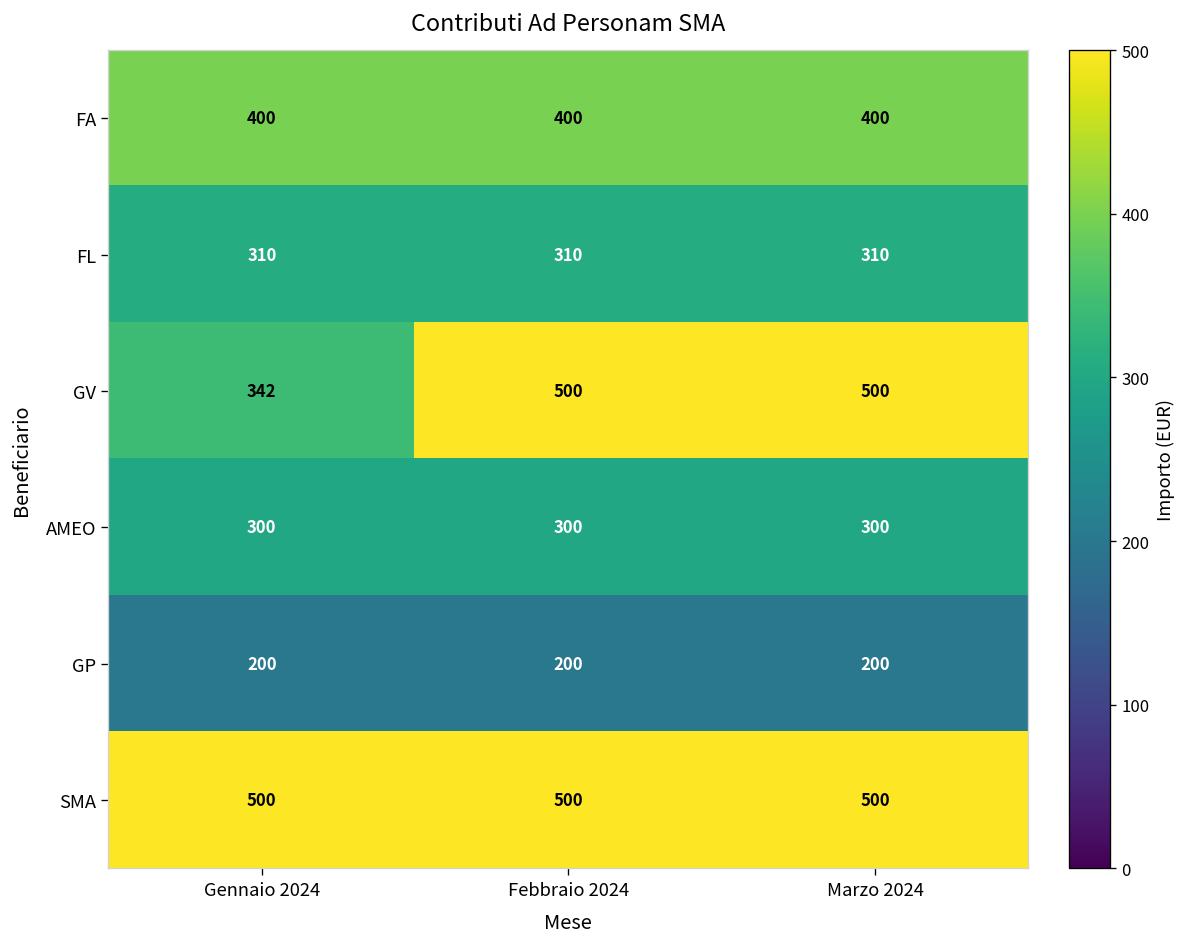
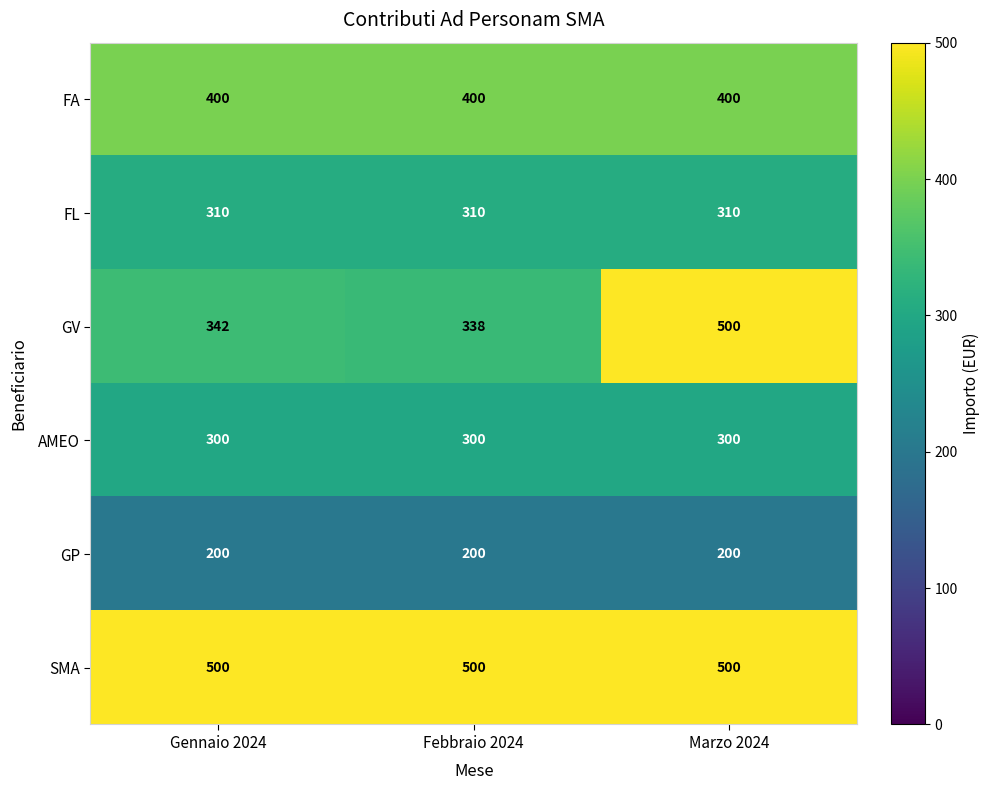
GV, Febbraio 2024: 500 -> 338
